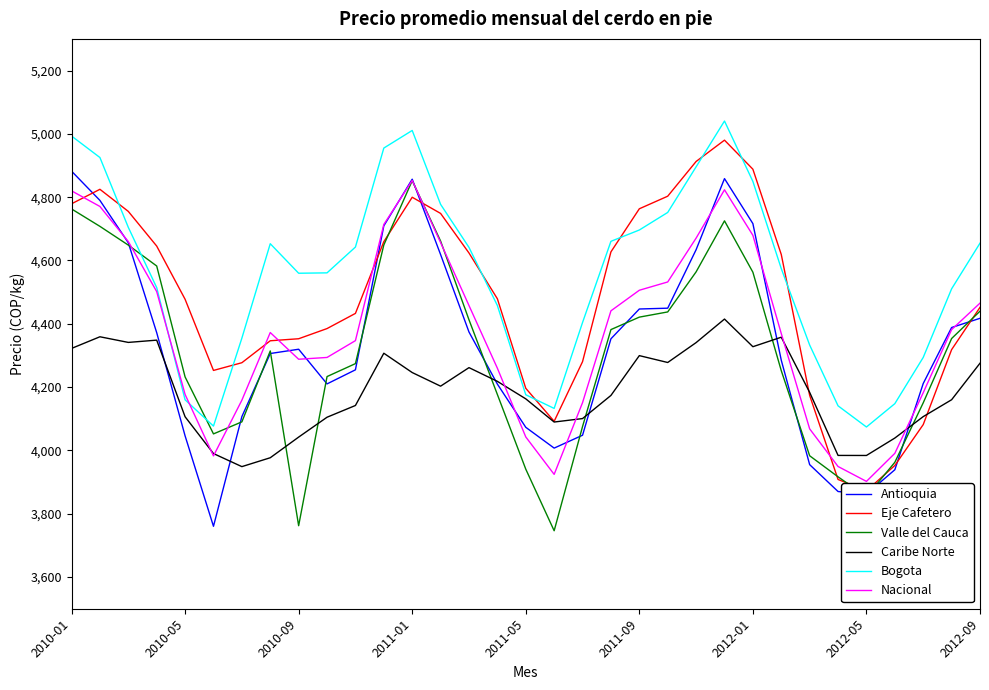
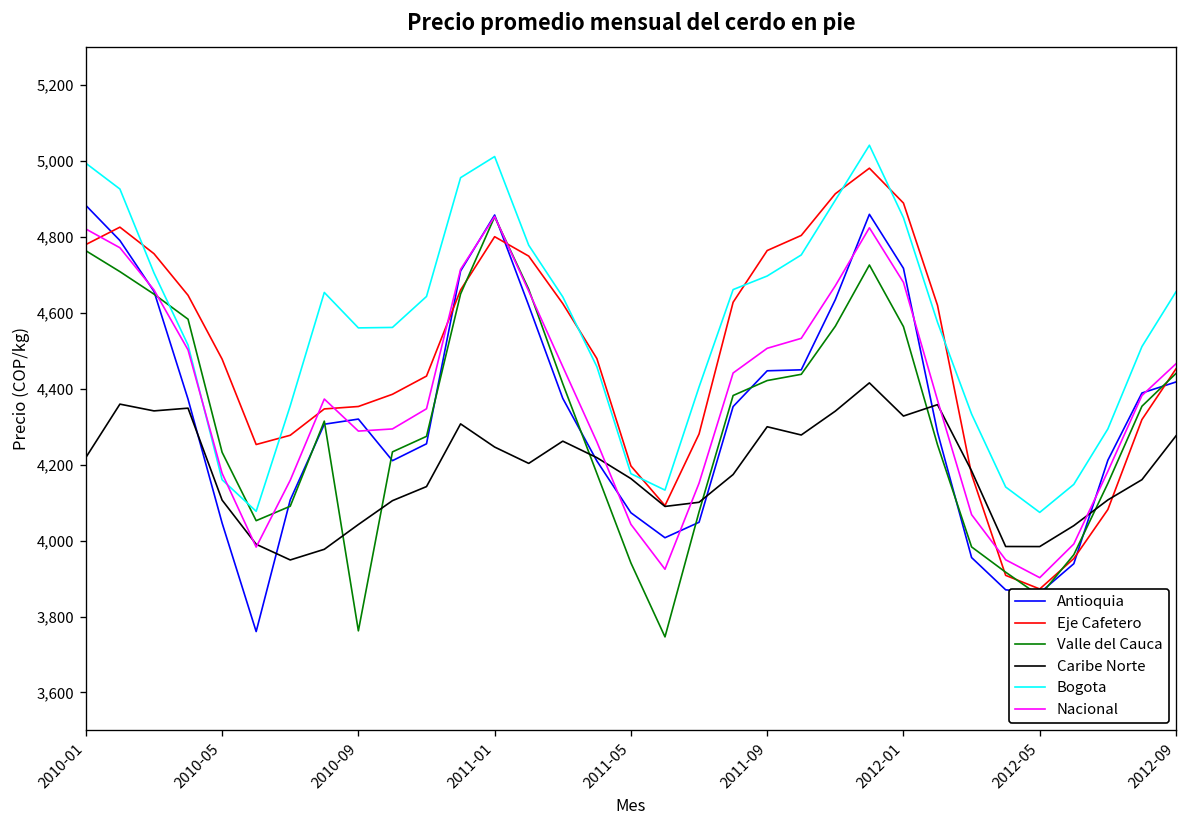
Caribe Norte, 2010-01: 4,320 -> 4,220
